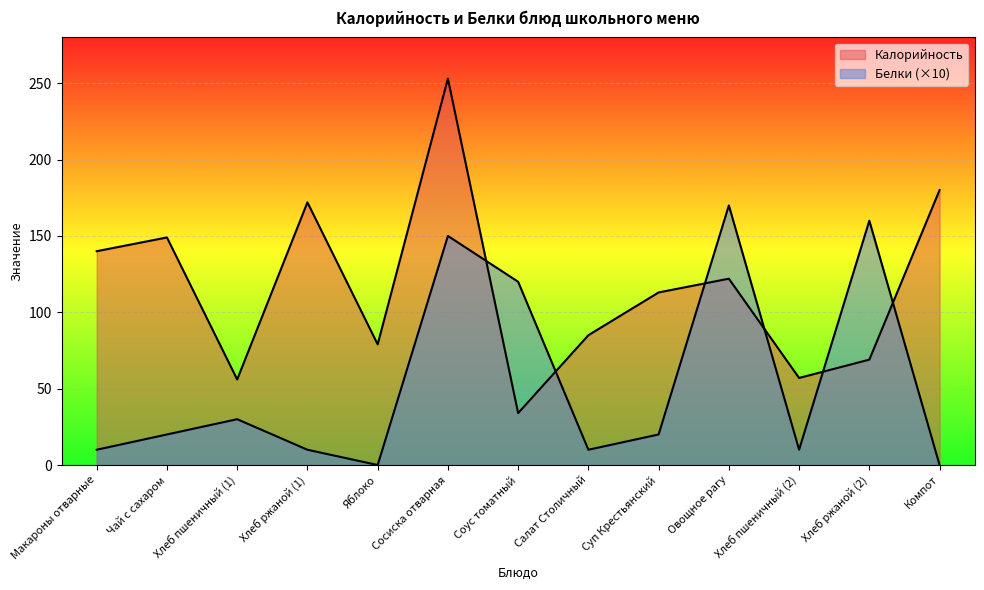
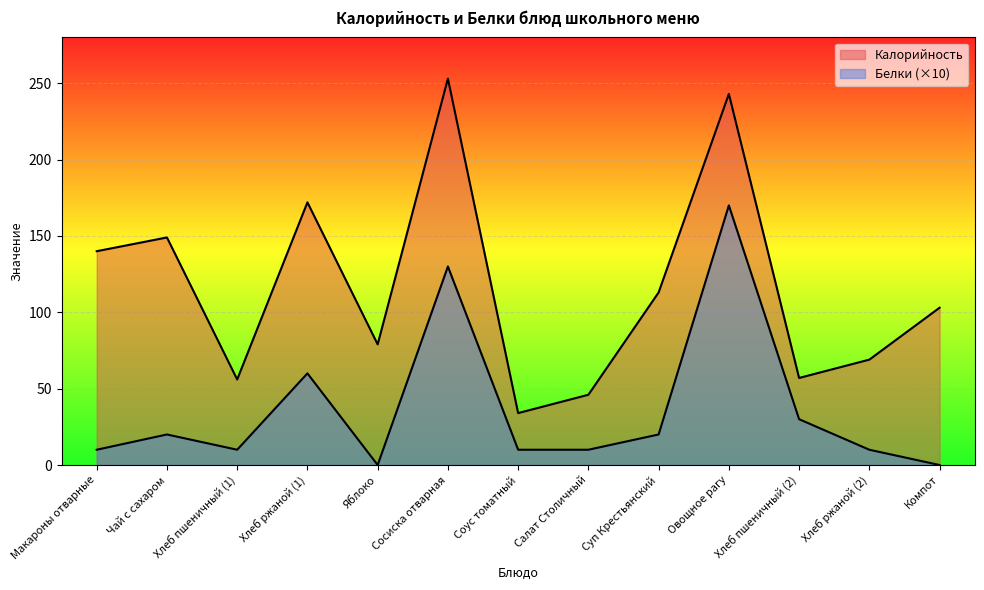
Белки (×10), Хлеб пшеничный (1): 30 -> 10
Белки (×10), Хлеб ржаной (1): 10 -> 60
Белки (×10), Сосиска отварная: 150 -> 130
Белки (×10), Соус томатный: 120 -> 10
Калорийность, Салат Столичный: 85 -> 46
Калорийность, Овощное рагу: 122 -> 243
Белки (×10), Хлеб пшеничный (2): 10 -> 30
Белки (×10), Хлеб ржаной (2): 160 -> 10
Калорийность, Компот: 180 -> 103
